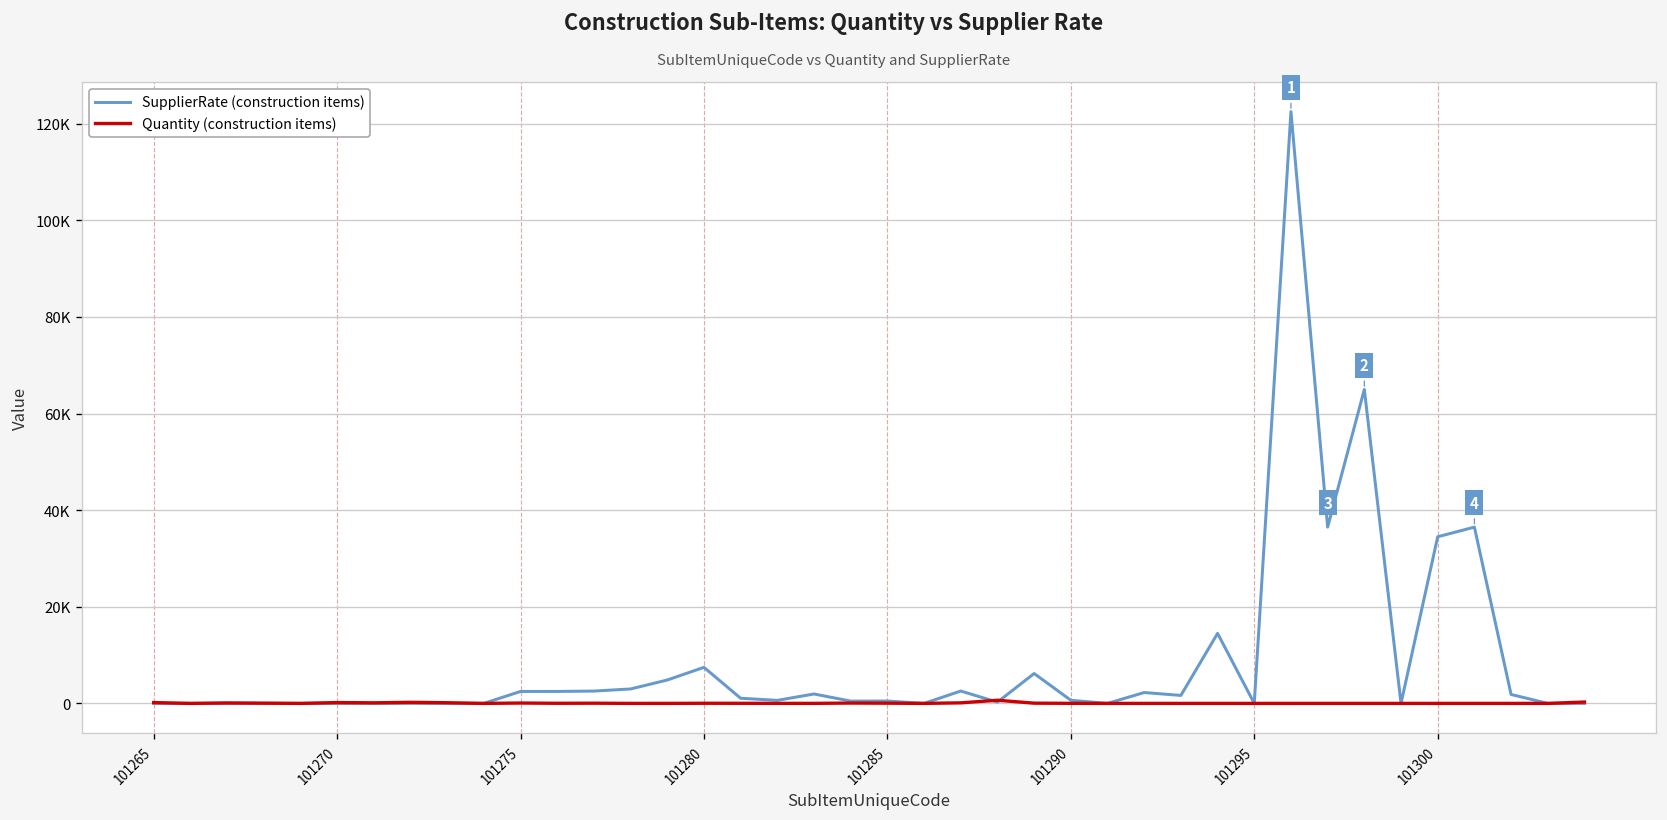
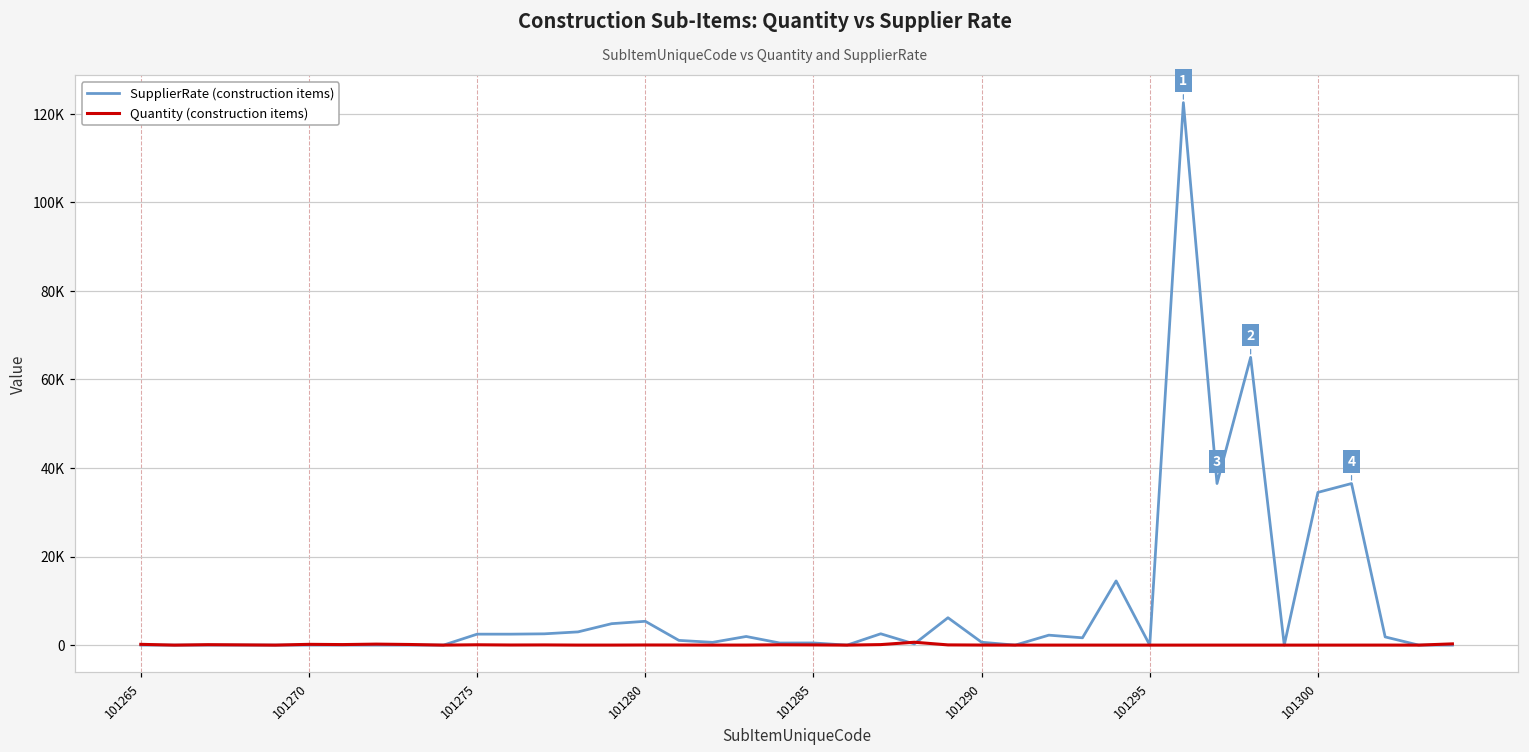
SupplierRate (construction items), 101280: 7000 -> 5000
